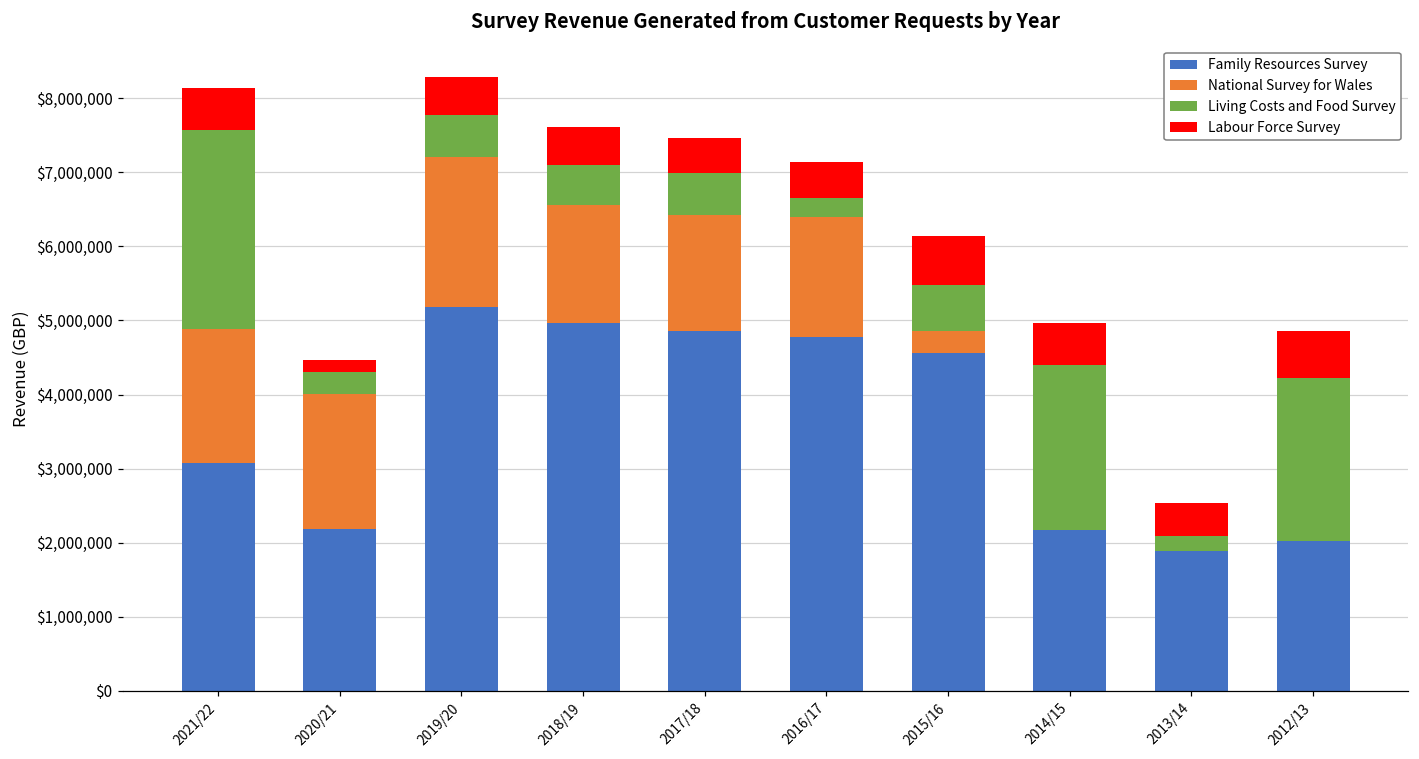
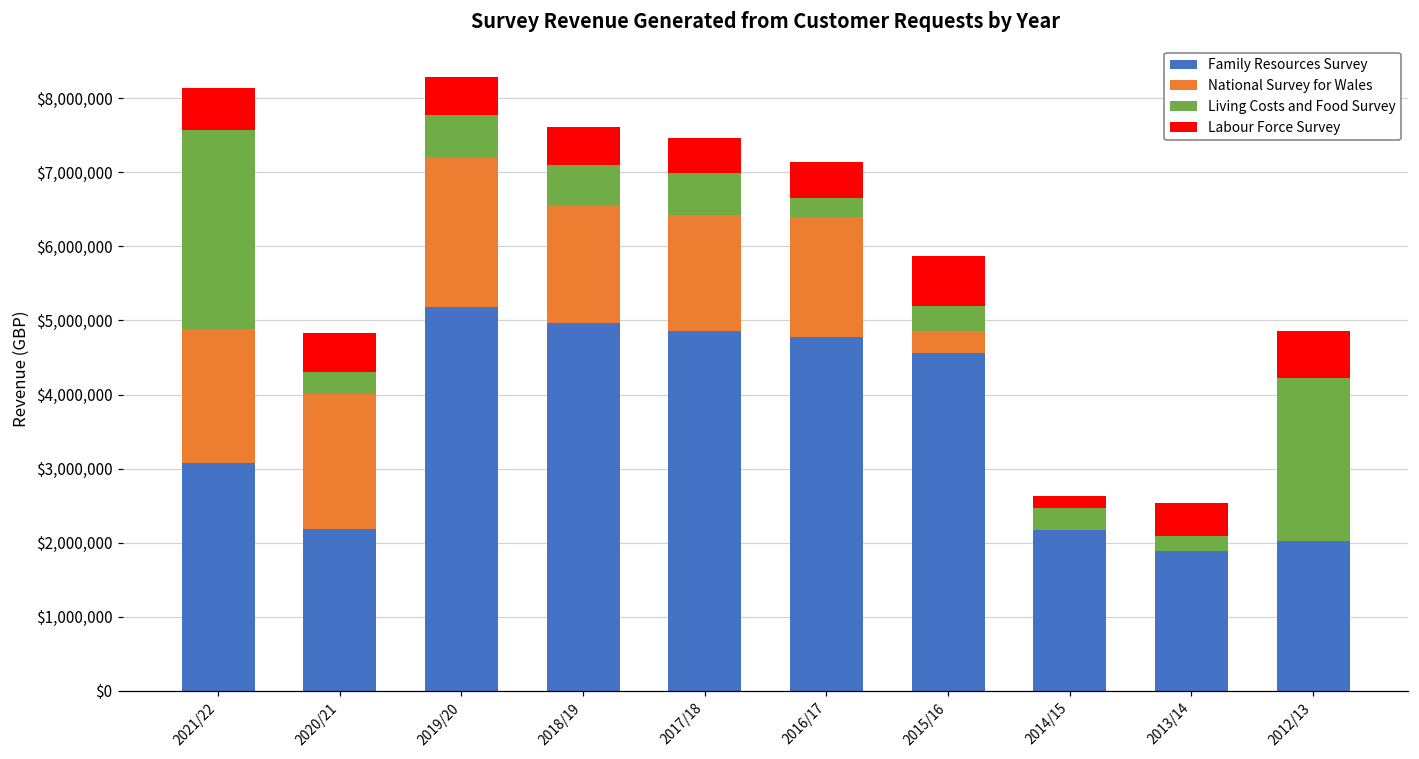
Labour Force Survey, 2020/21: $200,000 -> $500,000
Living Costs and Food Survey, 2015/16: $600,000 -> $300,000
Living Costs and Food Survey, 2014/15: $2,200,000 -> $300,000
Labour Force Survey, 2014/15: $600,000 -> $200,000
